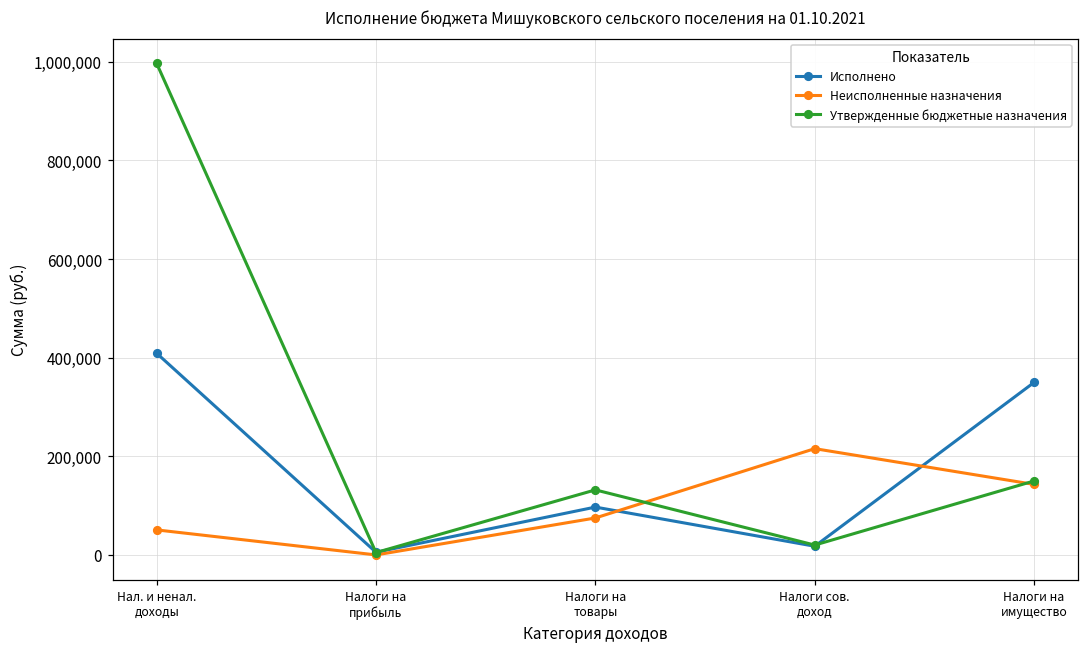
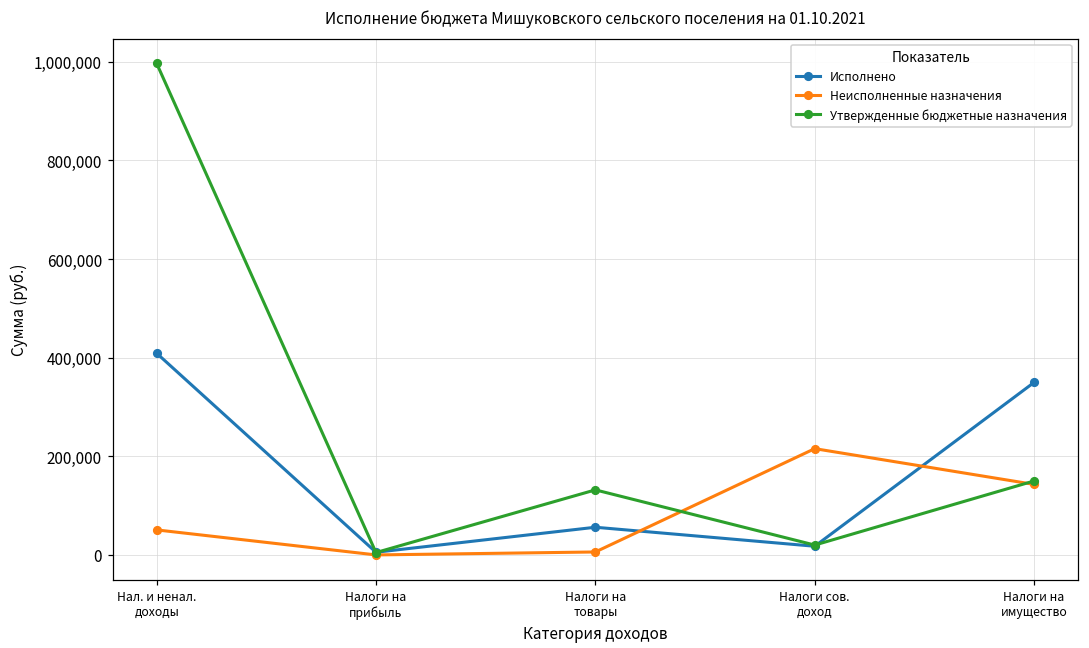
Исполнено, Налоги на товары: 100,000 -> 60,000
Неисполненные назначения, Налоги на товары: 70,000 -> 10,000
